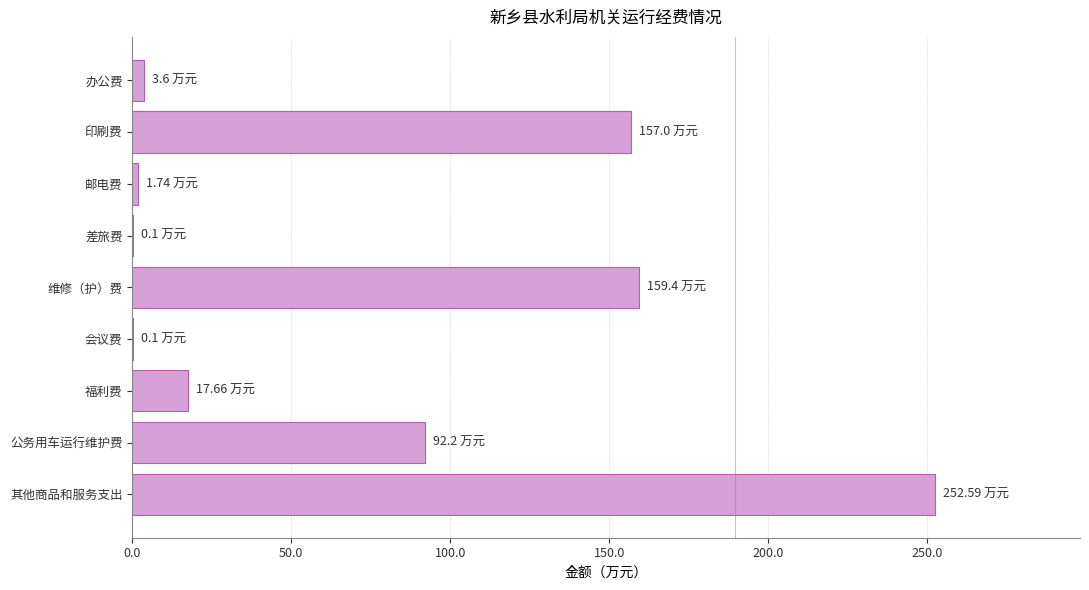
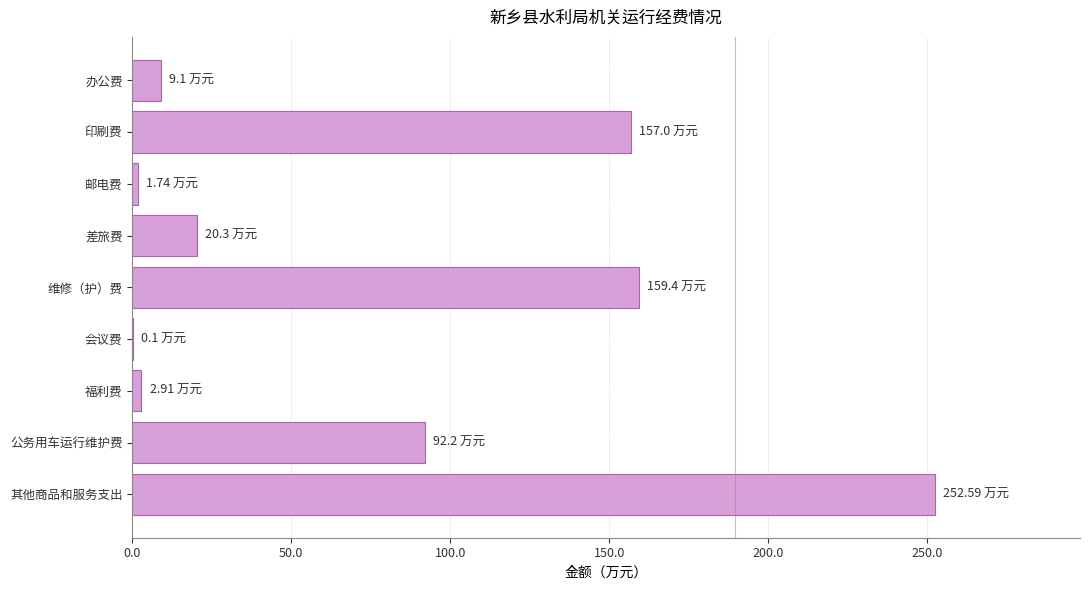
办公费: 3.6 -> 9.1
差旅费: 0.1 -> 20.3
福利费: 17.66 -> 2.91
